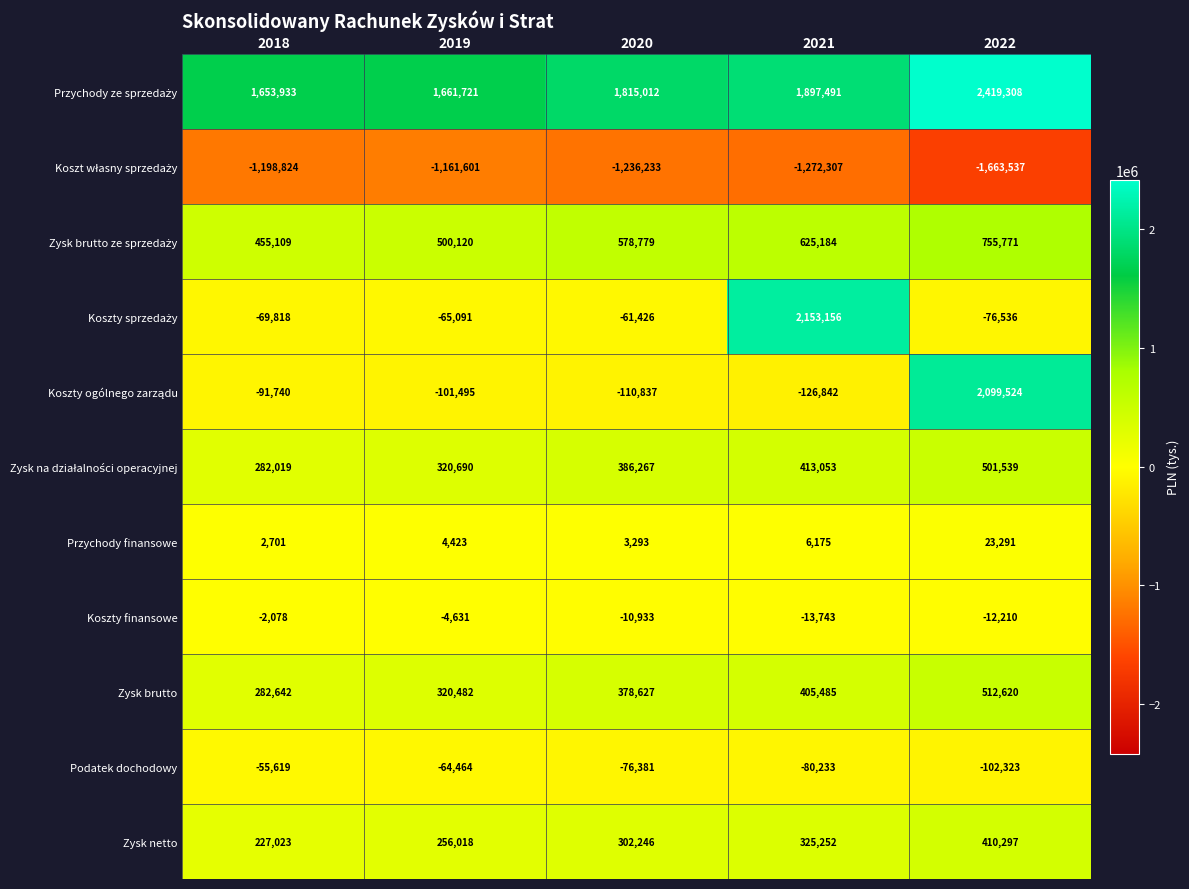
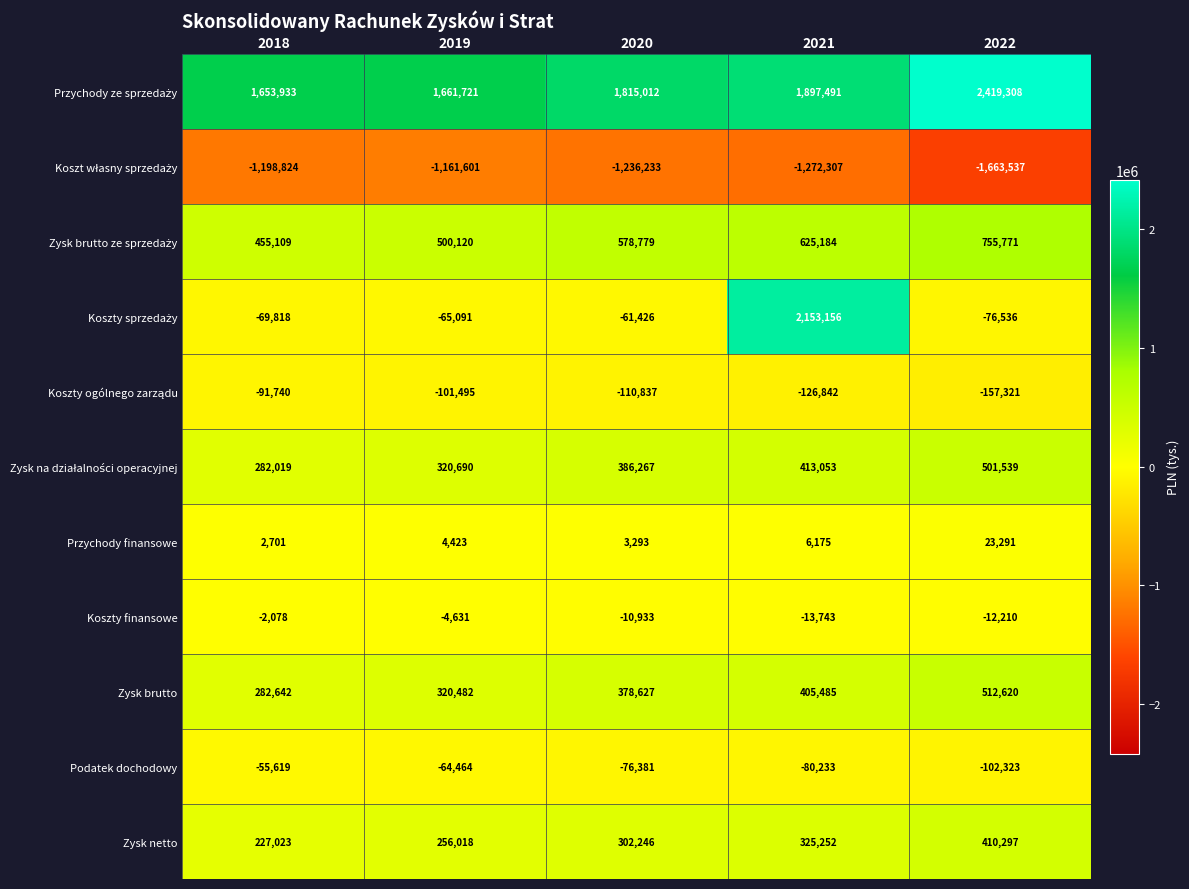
Koszty ogólnego zarządu, 2022: 2,099,524 -> -157,321
